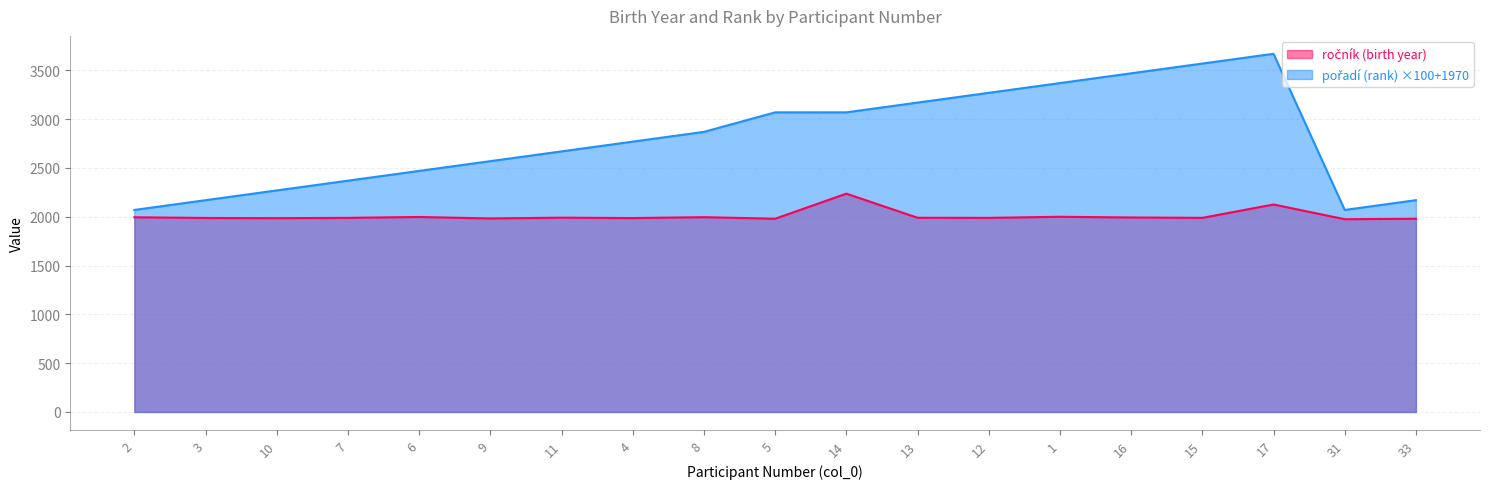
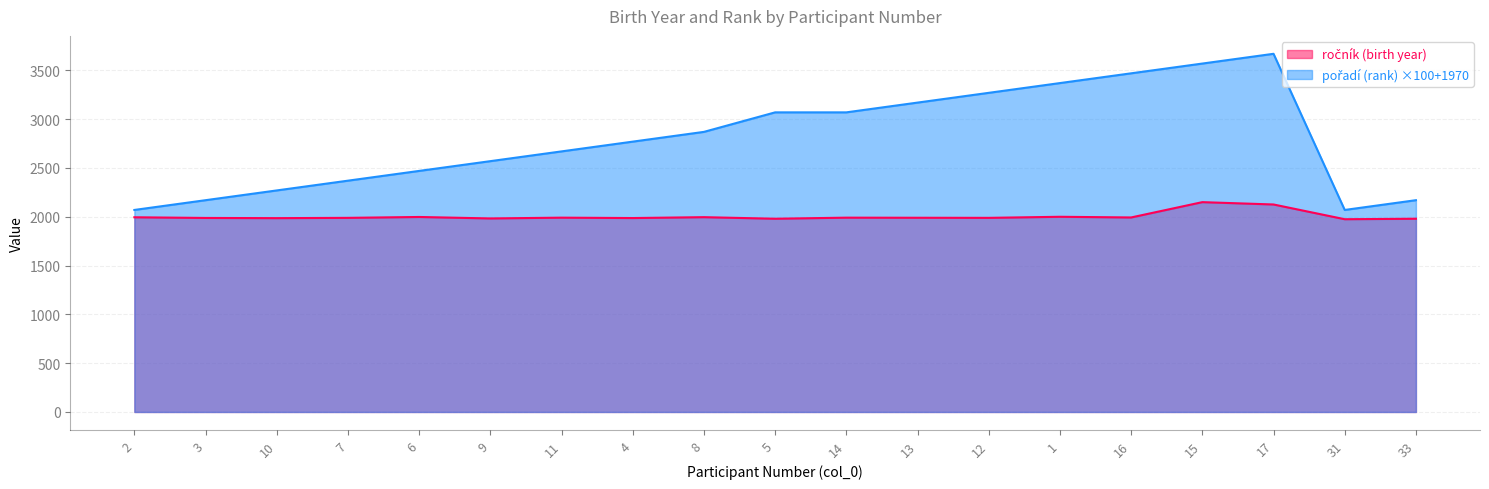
ročník (birth year), 14: 2200 -> 2000
ročník (birth year), 15: 2000 -> 2200
